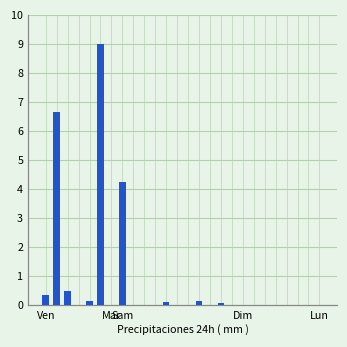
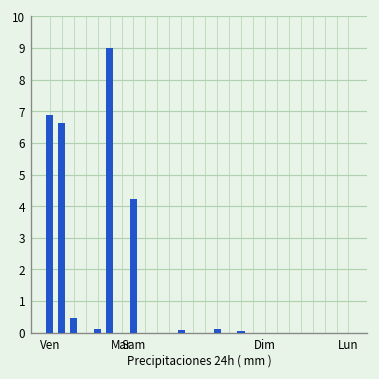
Ven: 0.3 -> 6.9
